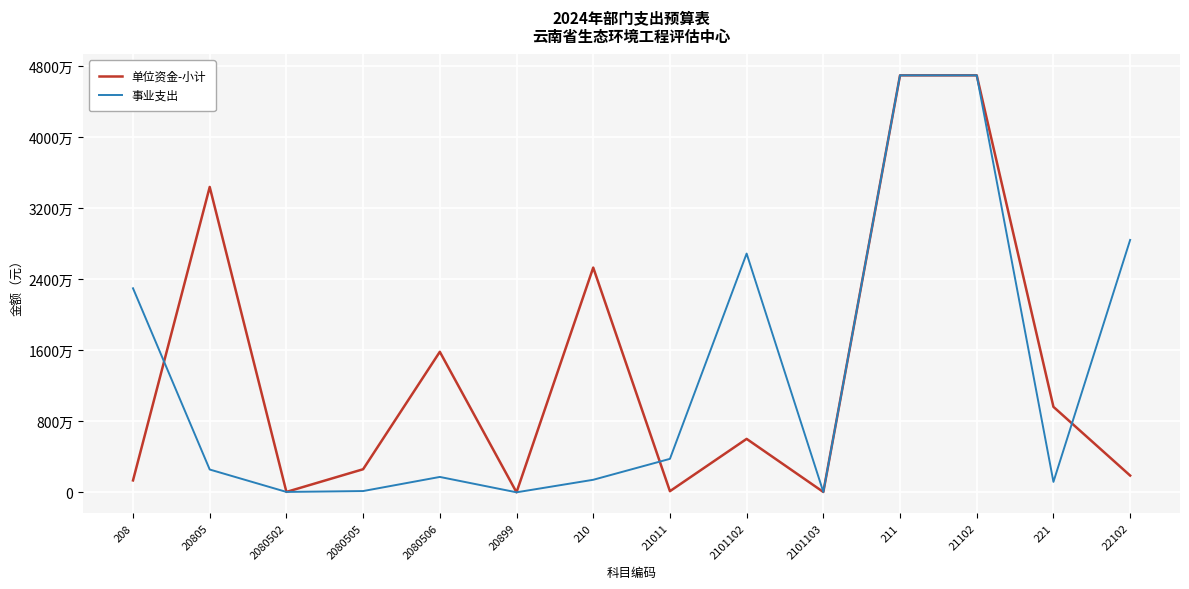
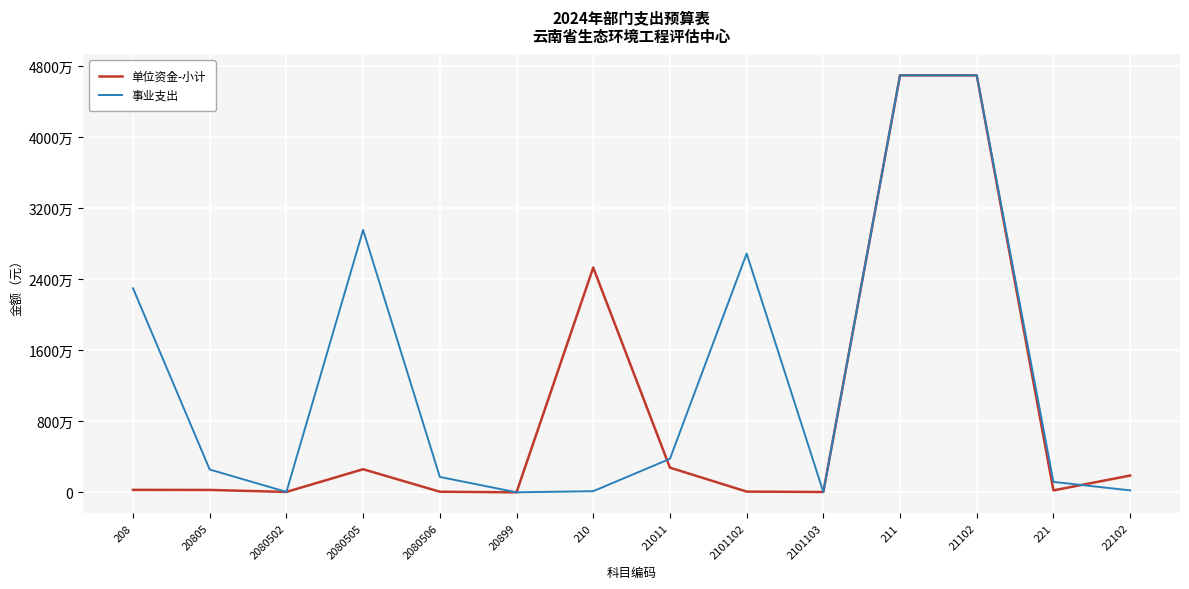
单位资金-小计, 208: 100万 -> 0万
单位资金-小计, 20805: 3400万 -> 0万
事业支出, 2080505: 0万 -> 3000万
单位资金-小计, 2080506: 1600万 -> 0万
事业支出, 210: 100万 -> 0万
单位资金-小计, 21011: 0万 -> 300万
单位资金-小计, 2101102: 600万 -> 0万
单位资金-小计, 221: 1000万 -> 0万
事业支出, 22102: 2800万 -> 0万
